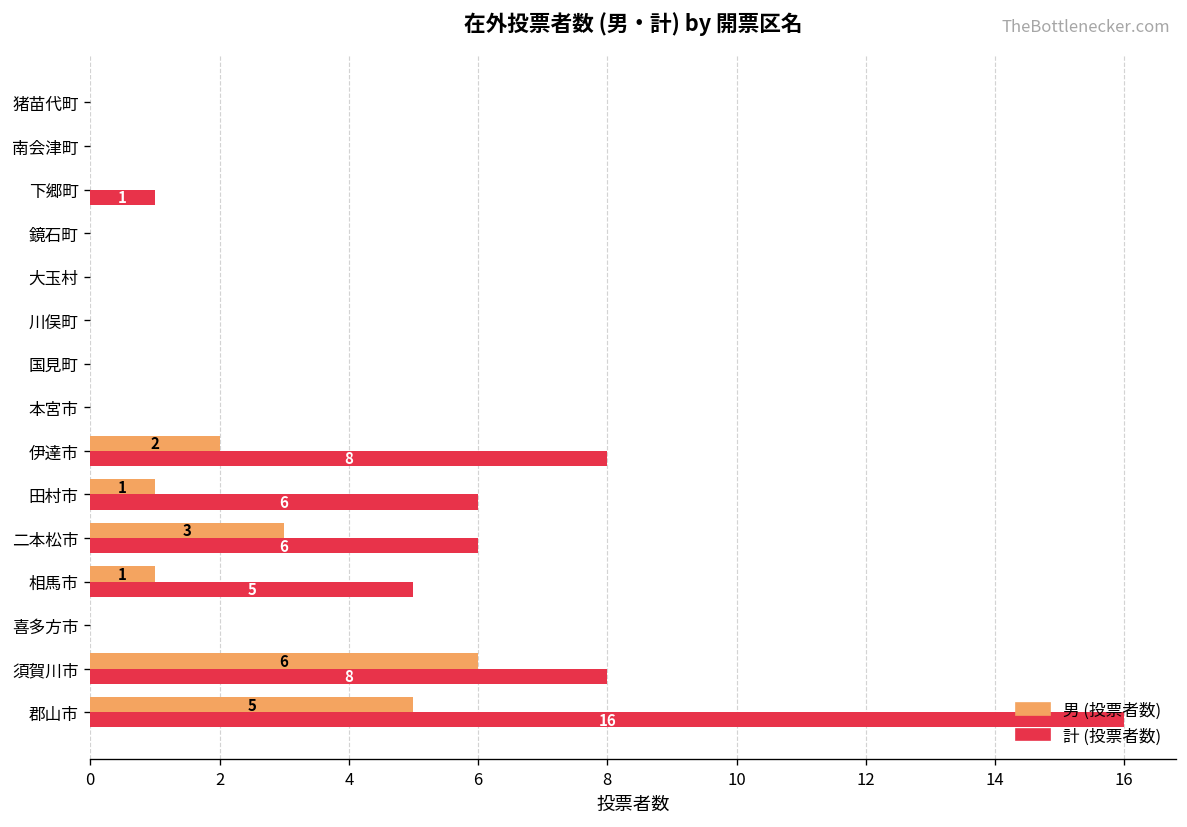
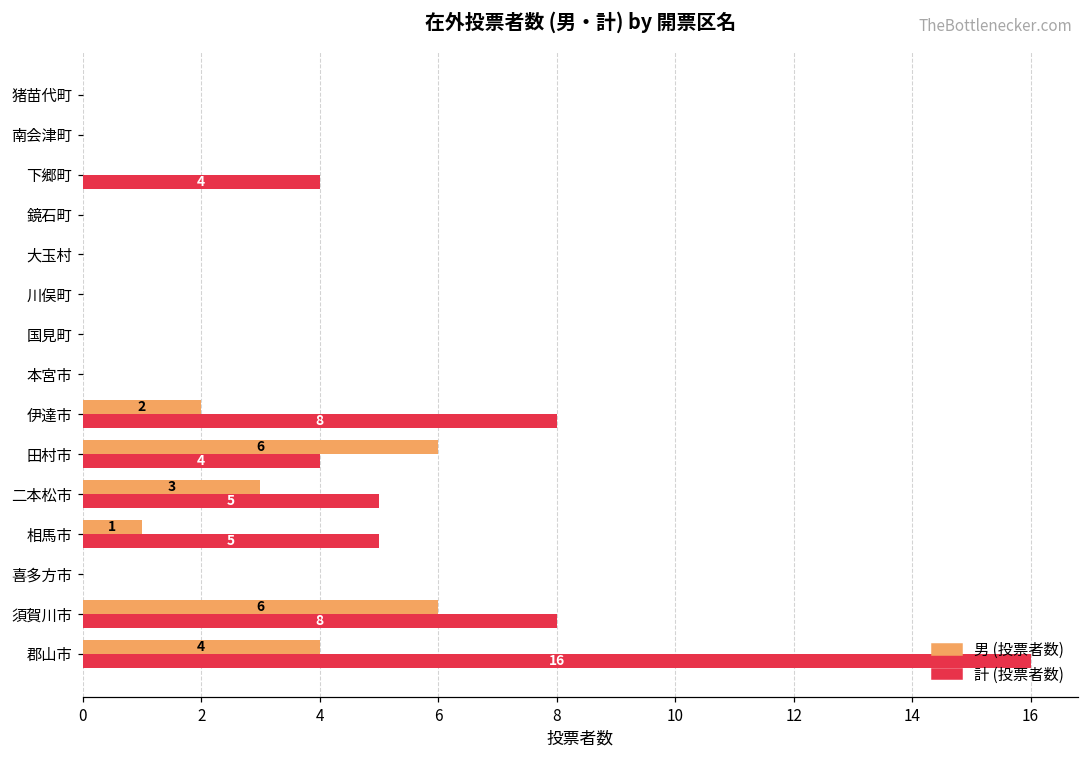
計 (投票者数), 下郷町: 1 -> 4
男 (投票者数), 田村市: 1 -> 6
計 (投票者数), 田村市: 6 -> 4
計 (投票者数), 二本松市: 6 -> 5
男 (投票者数), 郡山市: 5 -> 4
